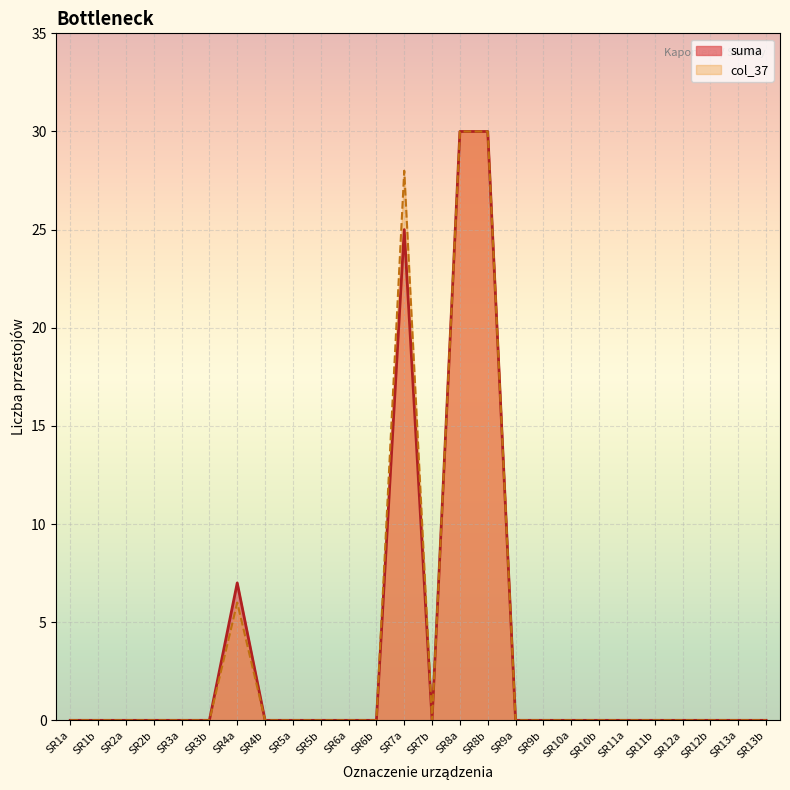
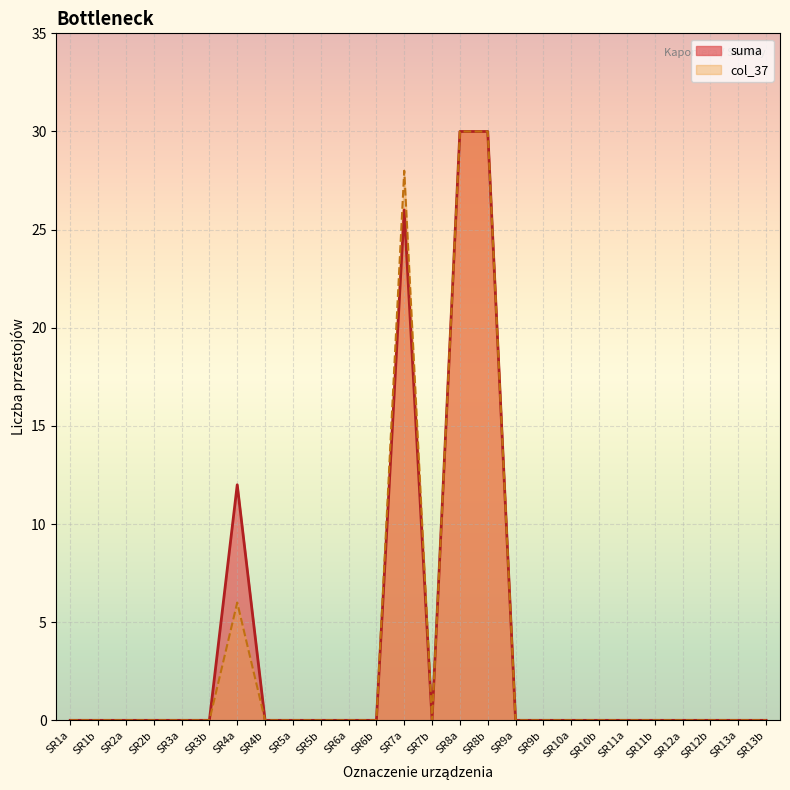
suma, SR4a: 7 -> 12
suma, SR7a: 25 -> 26
